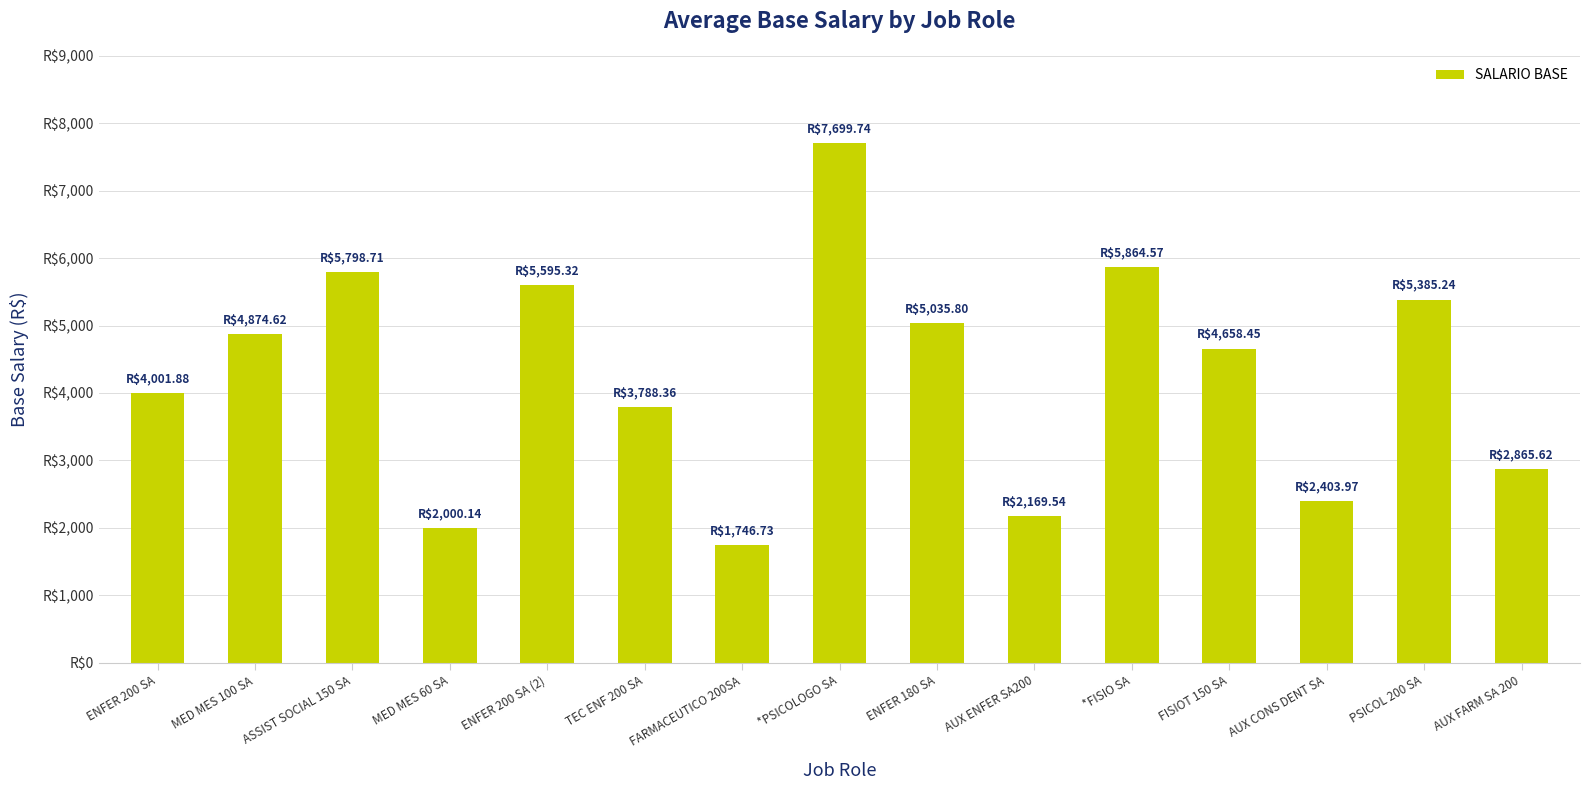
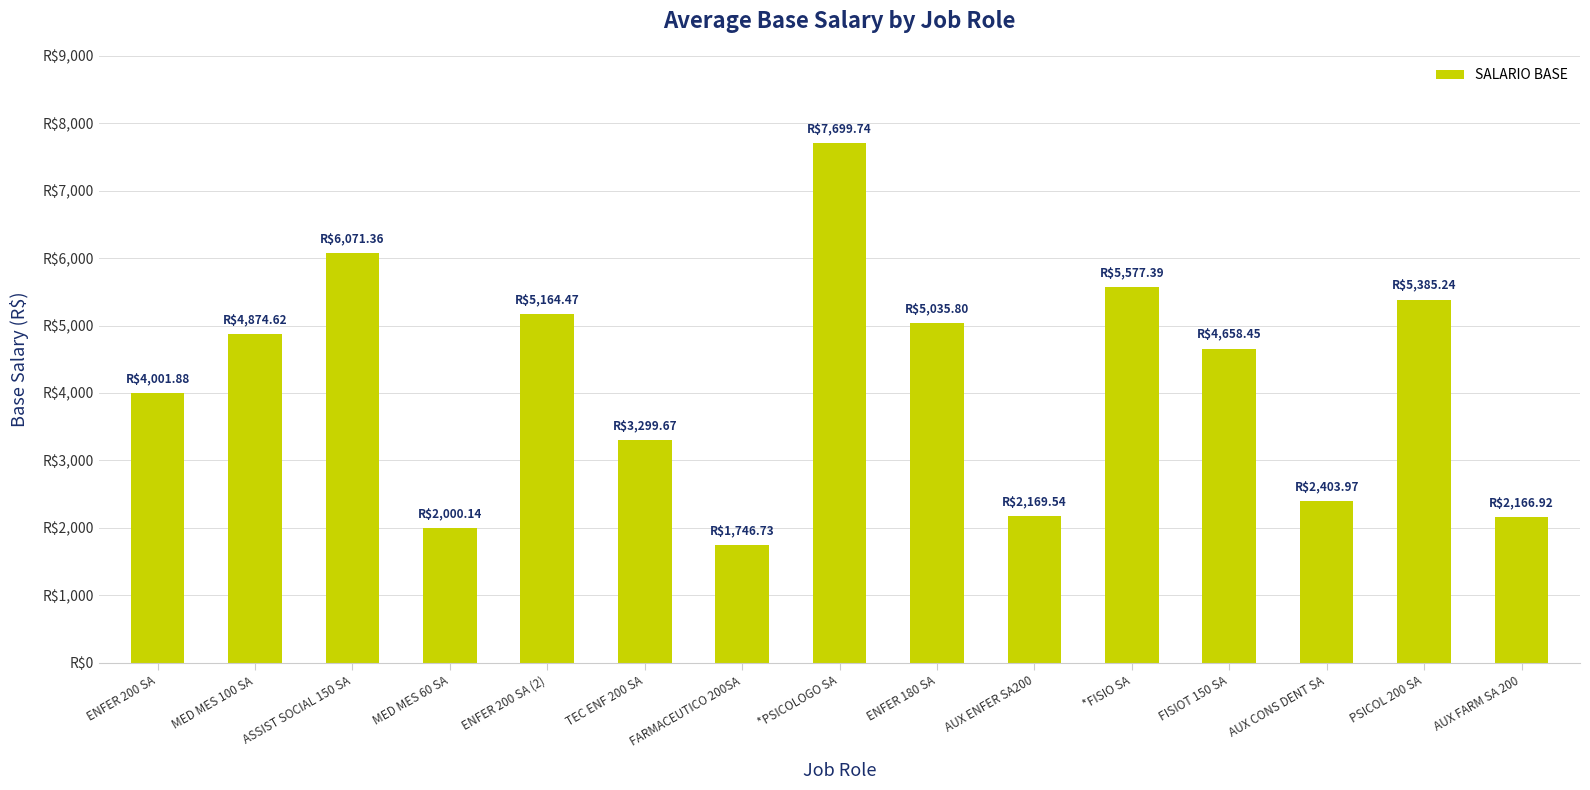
ASSIST SOCIAL 150 SA: $5,798.71 -> $6,071.36
ENFER 200 SA (2): $5,595.32 -> $5,164.47
TEC ENF 200 SA: $3,788.36 -> $3,299.67
*FISIO SA: $5,864.57 -> $5,577.39
AUX FARM SA 200: $2,865.62 -> $2,166.92
